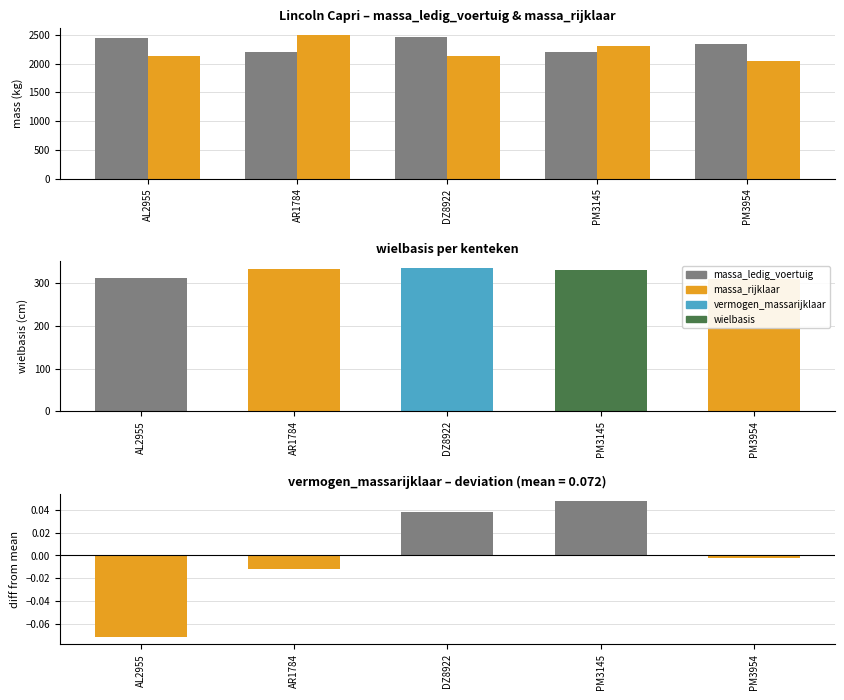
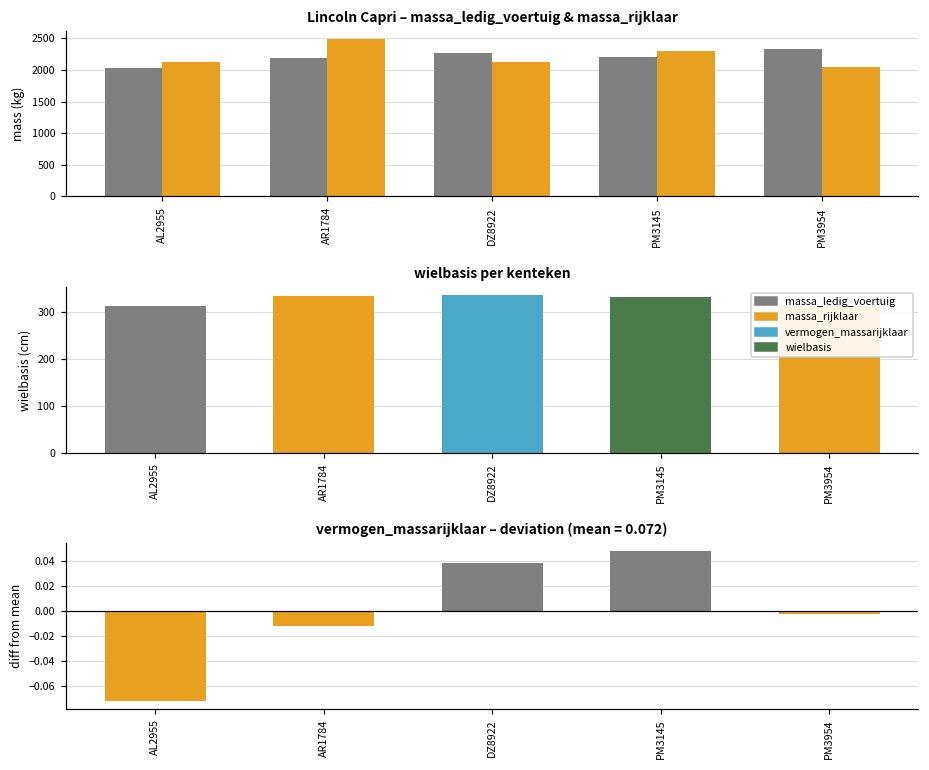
Lincoln Capri – massa_ledig_voertuig & massa_rijklaar, massa_ledig_voertuig, AL2955: 2500 -> 2000
Lincoln Capri – massa_ledig_voertuig & massa_rijklaar, massa_ledig_voertuig, DZ8922: 2500 -> 2300
